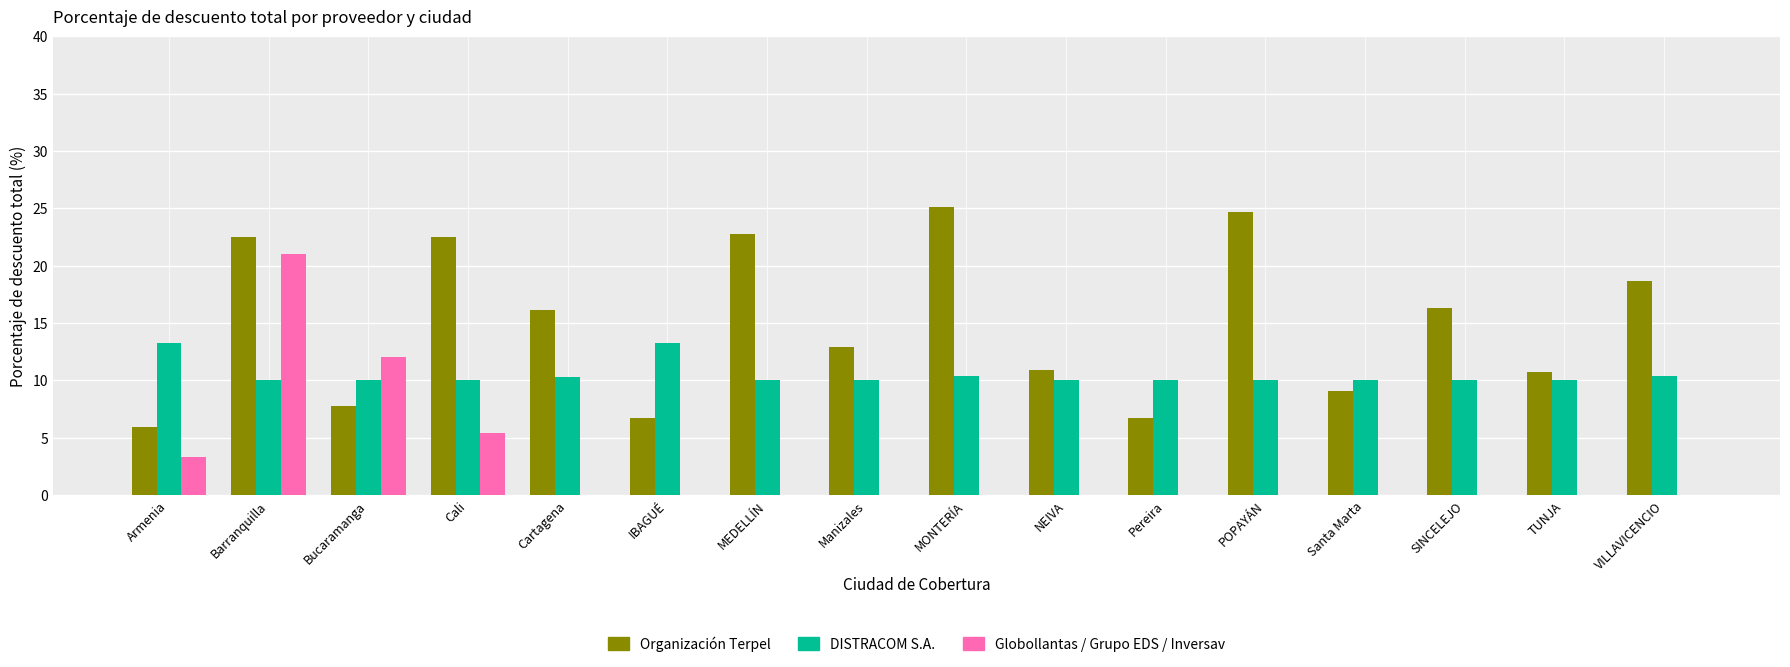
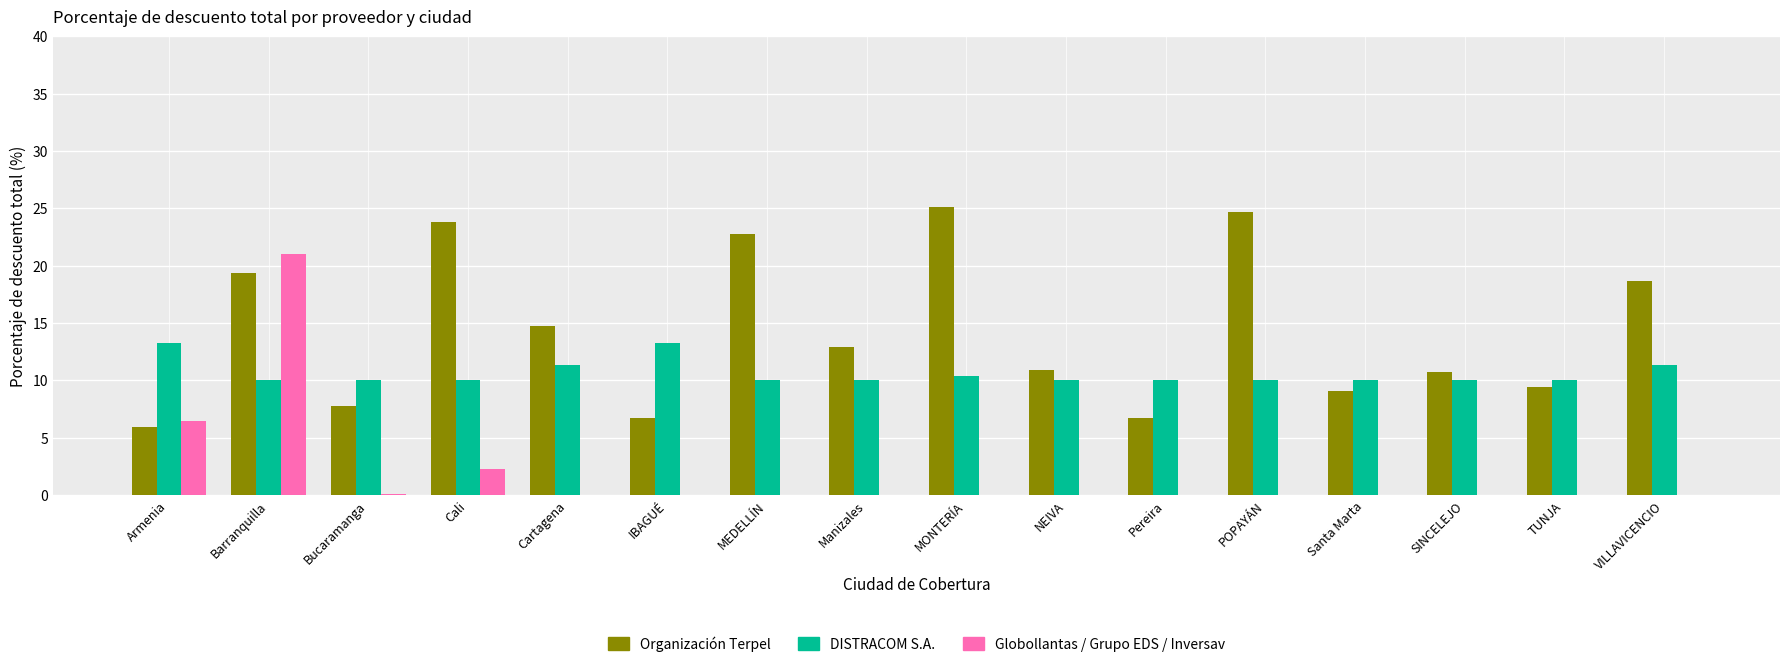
Globollantas / Grupo EDS / Inversav, Armenia: 3.3 -> 6.5
Organización Terpel, Barranquilla: 22.5 -> 19.4
Globollantas / Grupo EDS / Inversav, Bucaramanga: 12.1 -> 0.1
Organización Terpel, Cali: 22.5 -> 23.8
Globollantas / Grupo EDS / Inversav, Cali: 5.4 -> 2.3
Organización Terpel, Cartagena: 16.2 -> 14.7
DISTRACOM S.A., Cartagena: 10.3 -> 11.3
Organización Terpel, SINCELEJO: 16.3 -> 10.8
Organización Terpel, TUNJA: 10.8 -> 9.4
DISTRACOM S.A., VILLAVICENCIO: 10.4 -> 11.3
